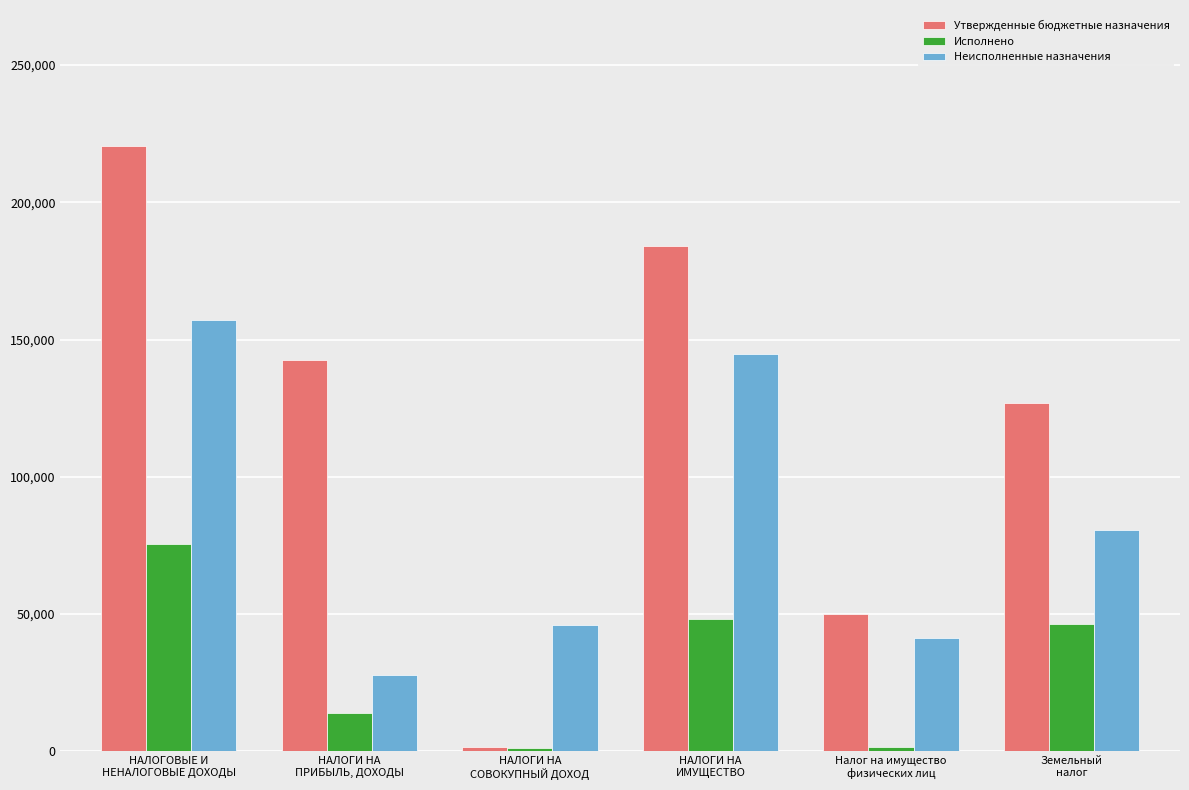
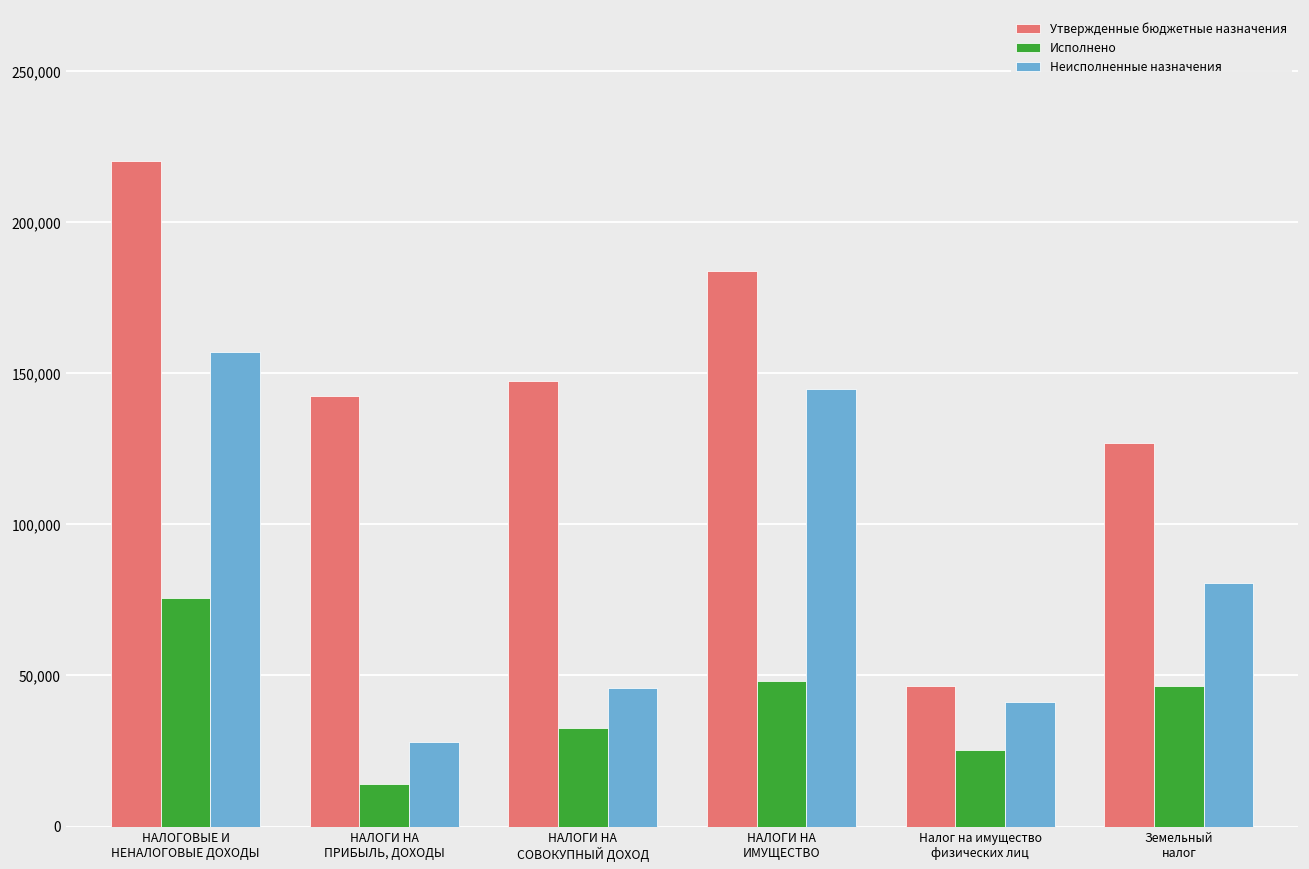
Утвержденные бюджетные назначения, НАЛОГИ НА СОВОКУПНЫЙ ДОХОД: 2,000 -> 147,000
Исполнено, НАЛОГИ НА СОВОКУПНЫЙ ДОХОД: 1,000 -> 33,000
Утвержденные бюджетные назначения, Налог на имущество физических лиц: 50,000 -> 47,000
Исполнено, Налог на имущество физических лиц: 2,000 -> 25,000
